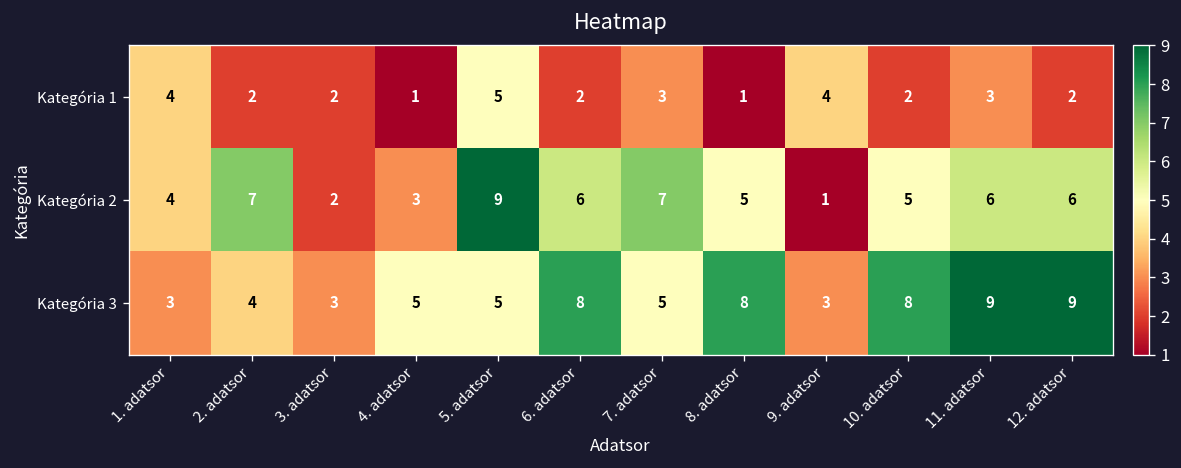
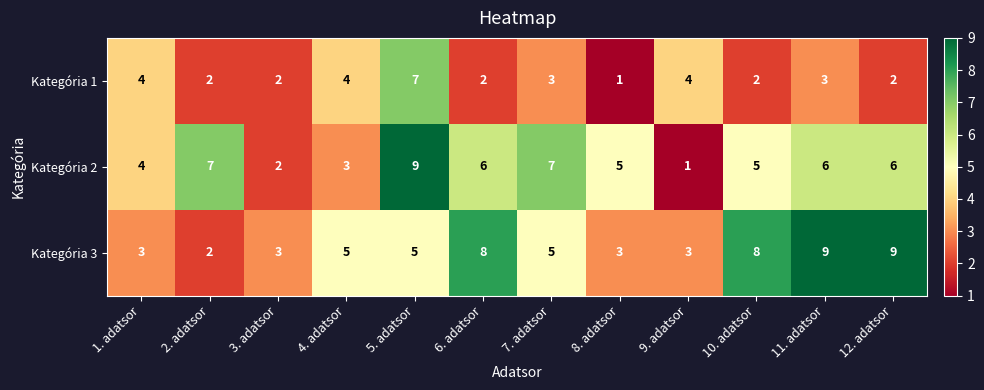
Kategória 1, 4. adatsor: 1 -> 4
Kategória 1, 5. adatsor: 5 -> 7
Kategória 3, 2. adatsor: 4 -> 2
Kategória 3, 8. adatsor: 8 -> 3
